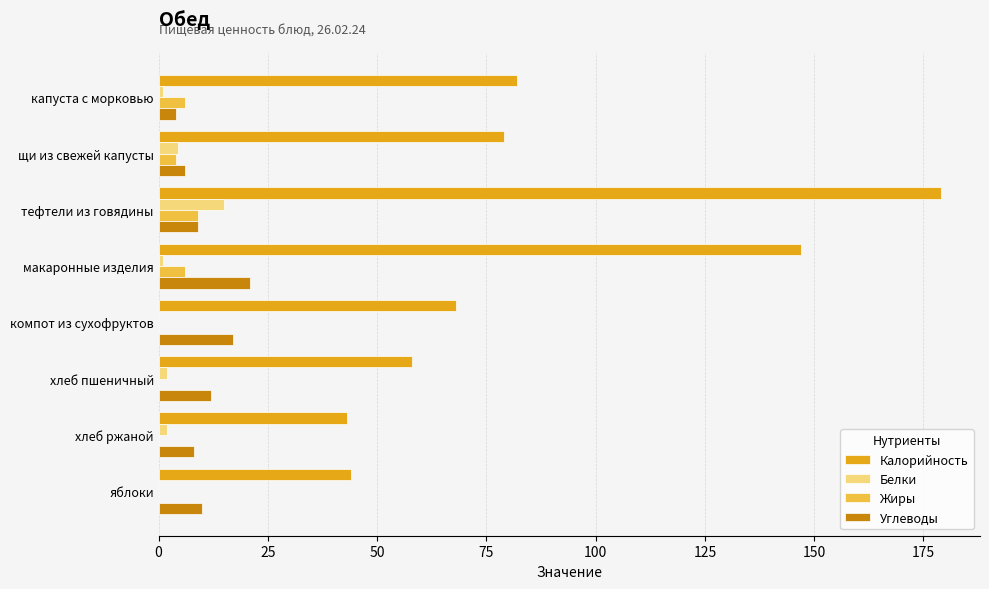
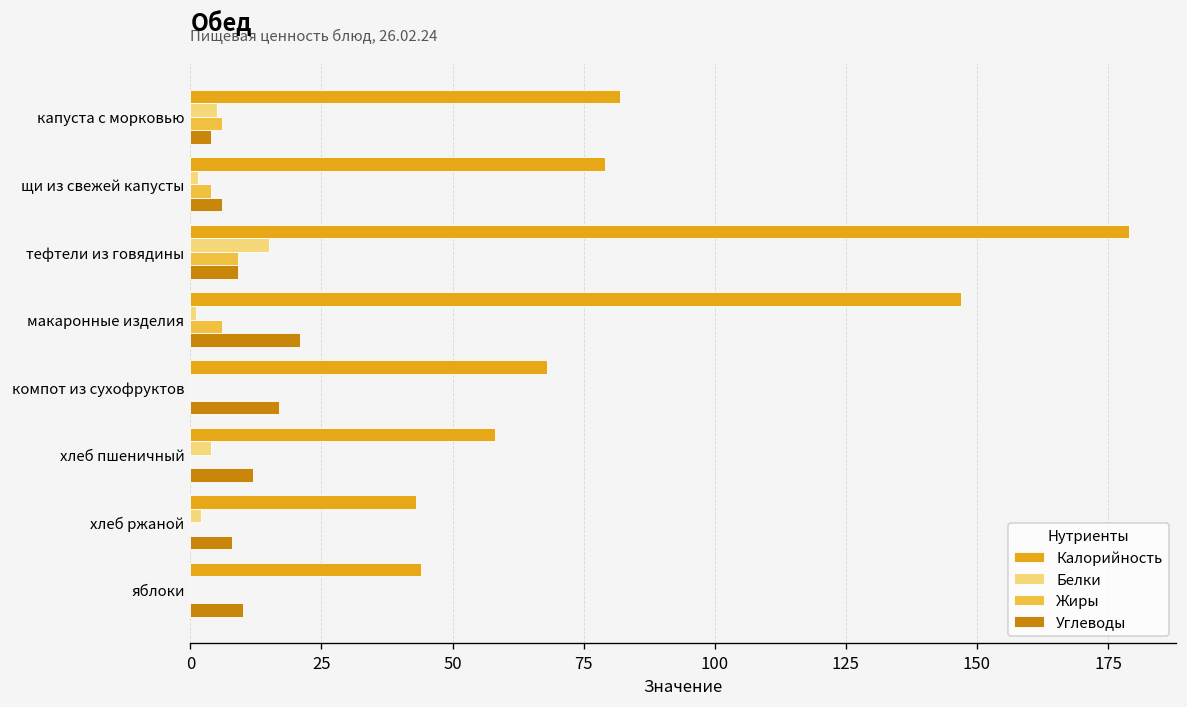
Белки, капуста с морковью: 1 -> 5
Белки, щи из свежей капусты: 5 -> 1
Белки, хлеб пшеничный: 2 -> 4
